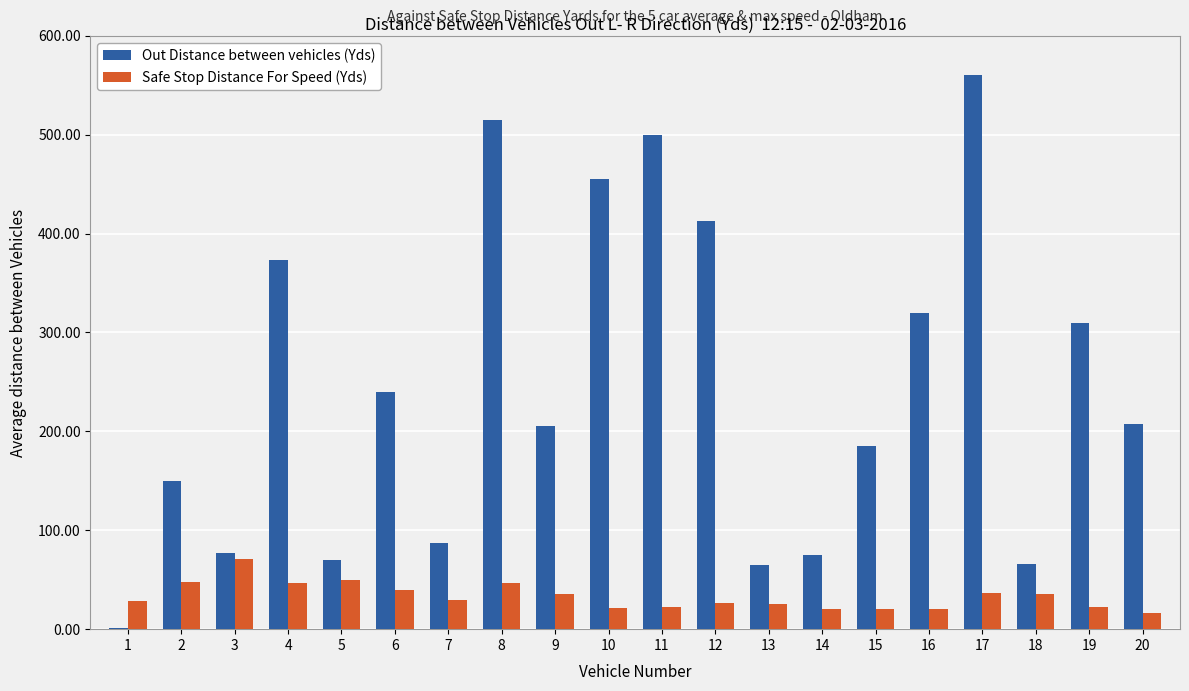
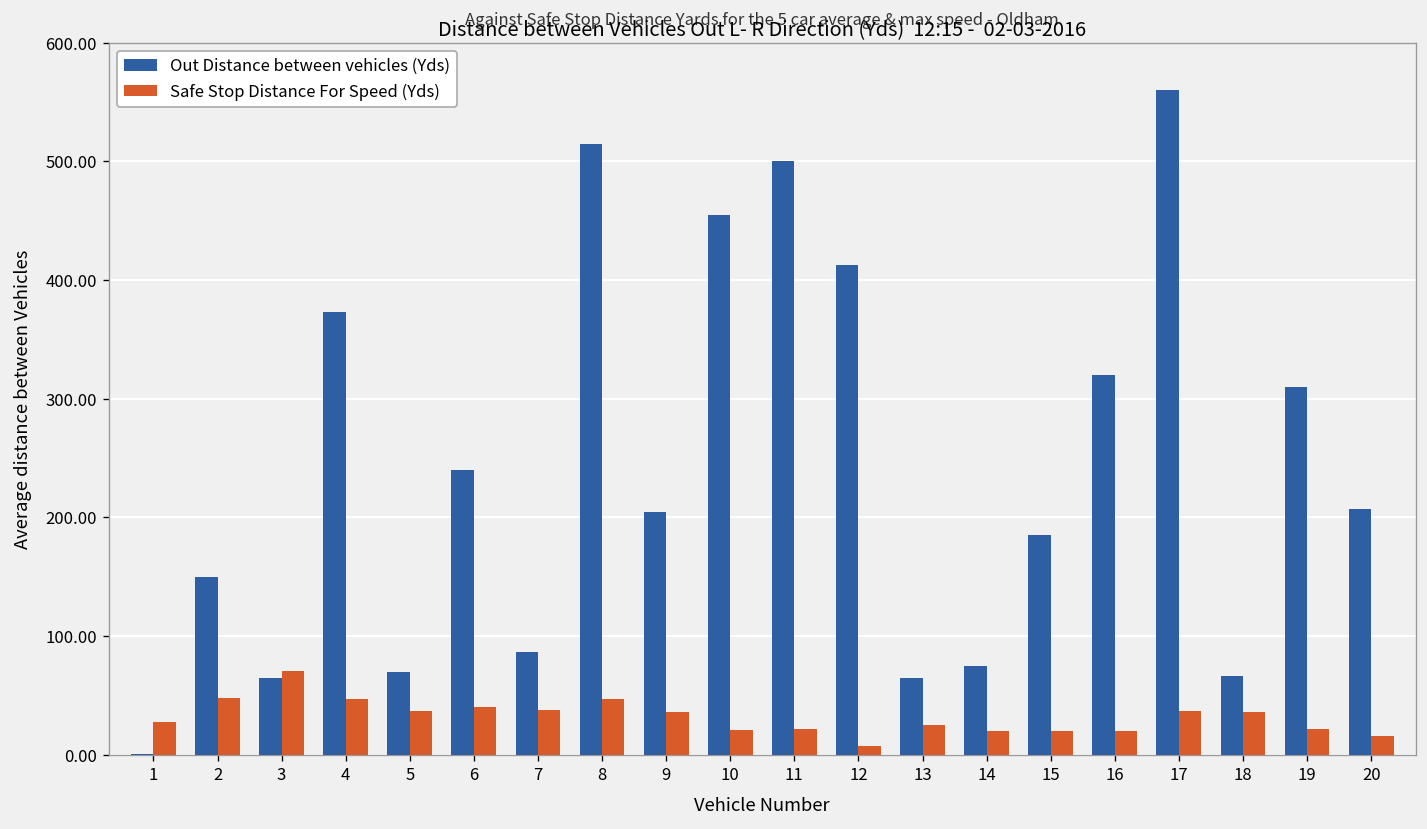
Out Distance between vehicles (Yds), 3: 80 -> 70
Safe Stop Distance For Speed (Yds), 5: 50 -> 40
Safe Stop Distance For Speed (Yds), 7: 30 -> 40
Safe Stop Distance For Speed (Yds), 12: 30 -> 10
